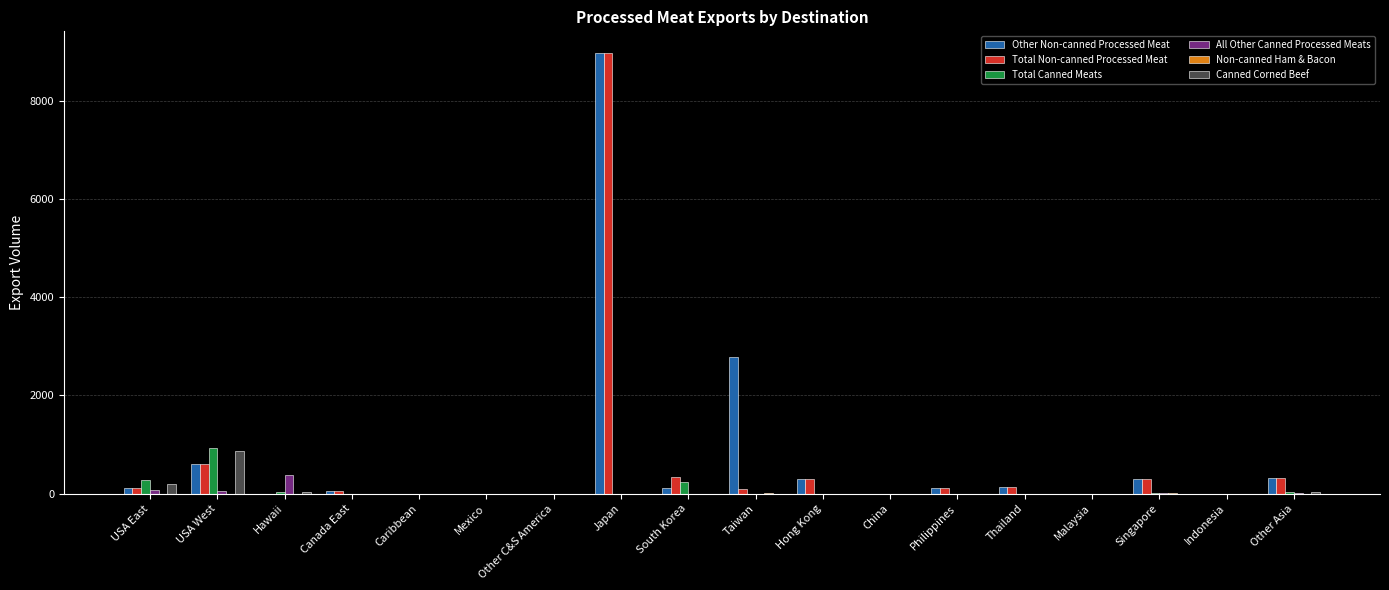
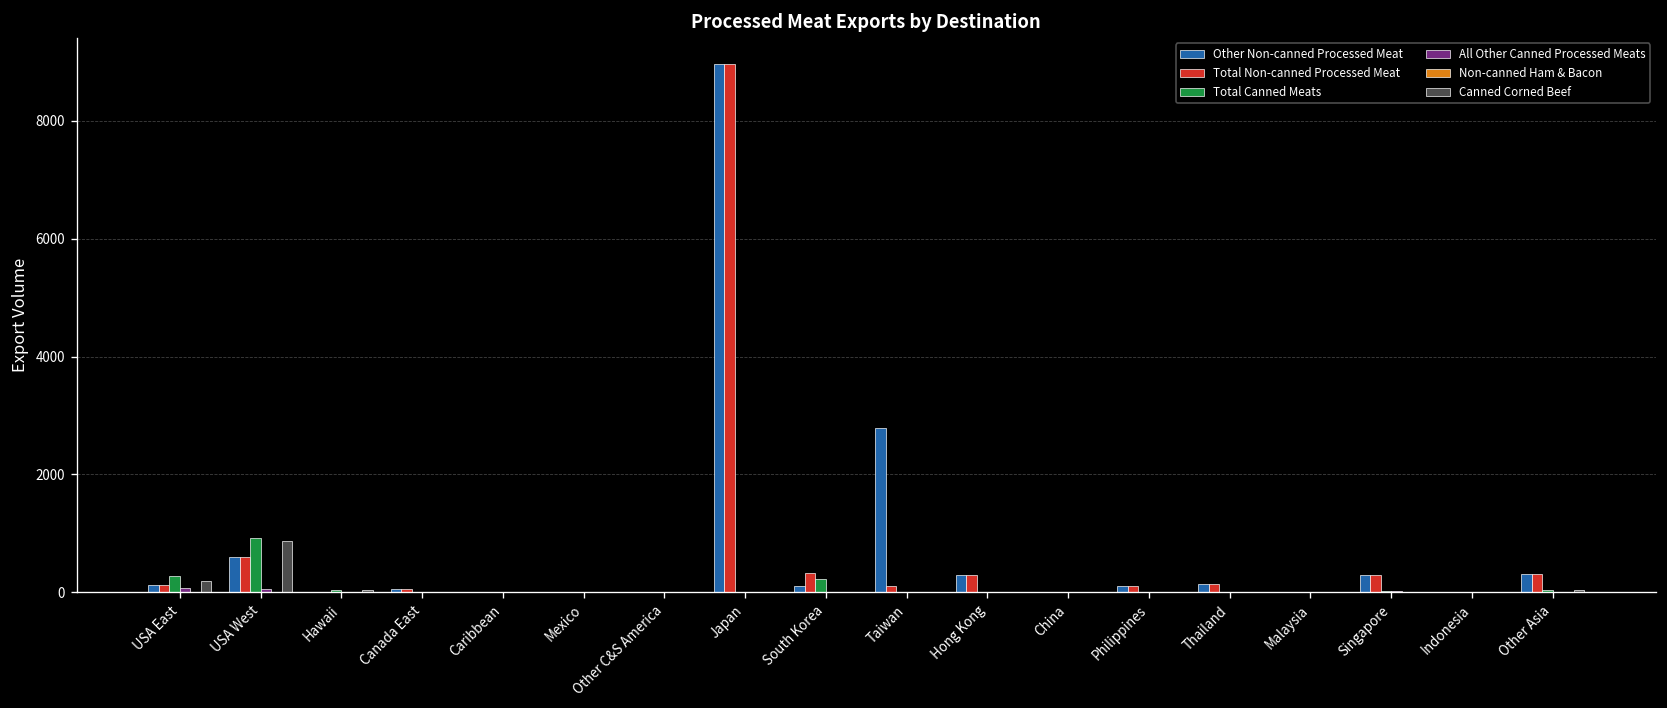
All Other Canned Processed Meats, Hawaii: 400 -> 0
